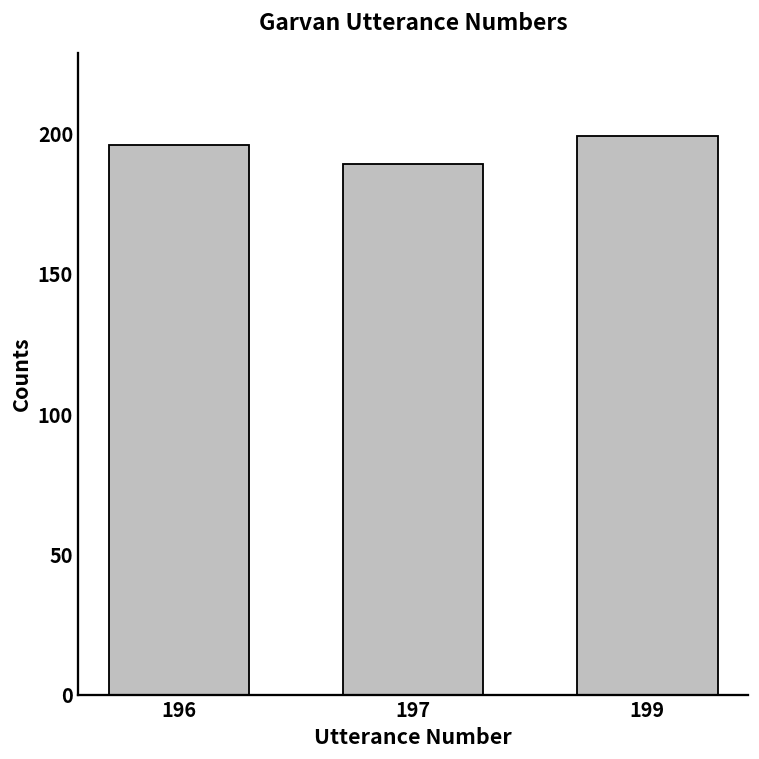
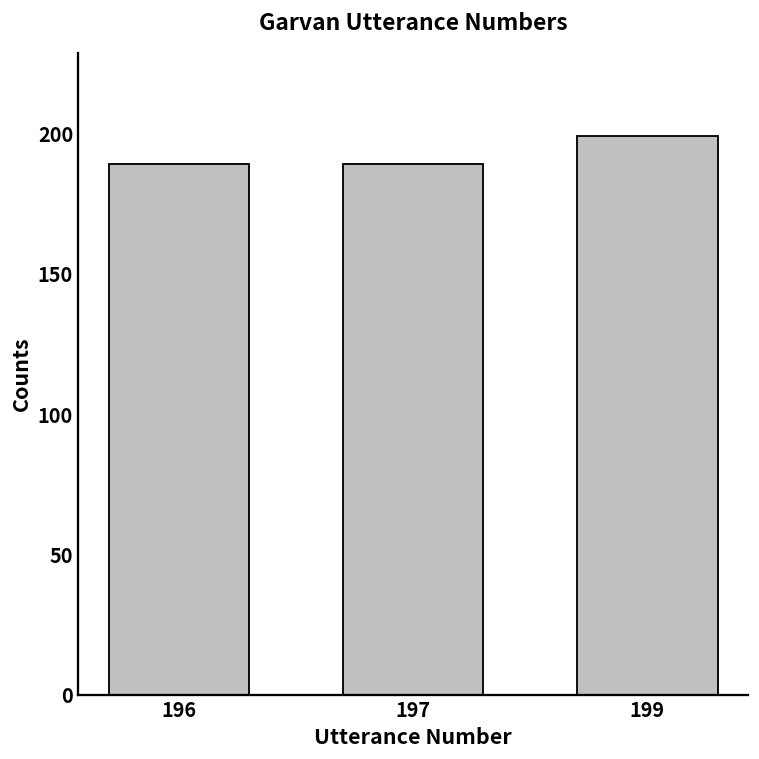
196: 196 -> 189
